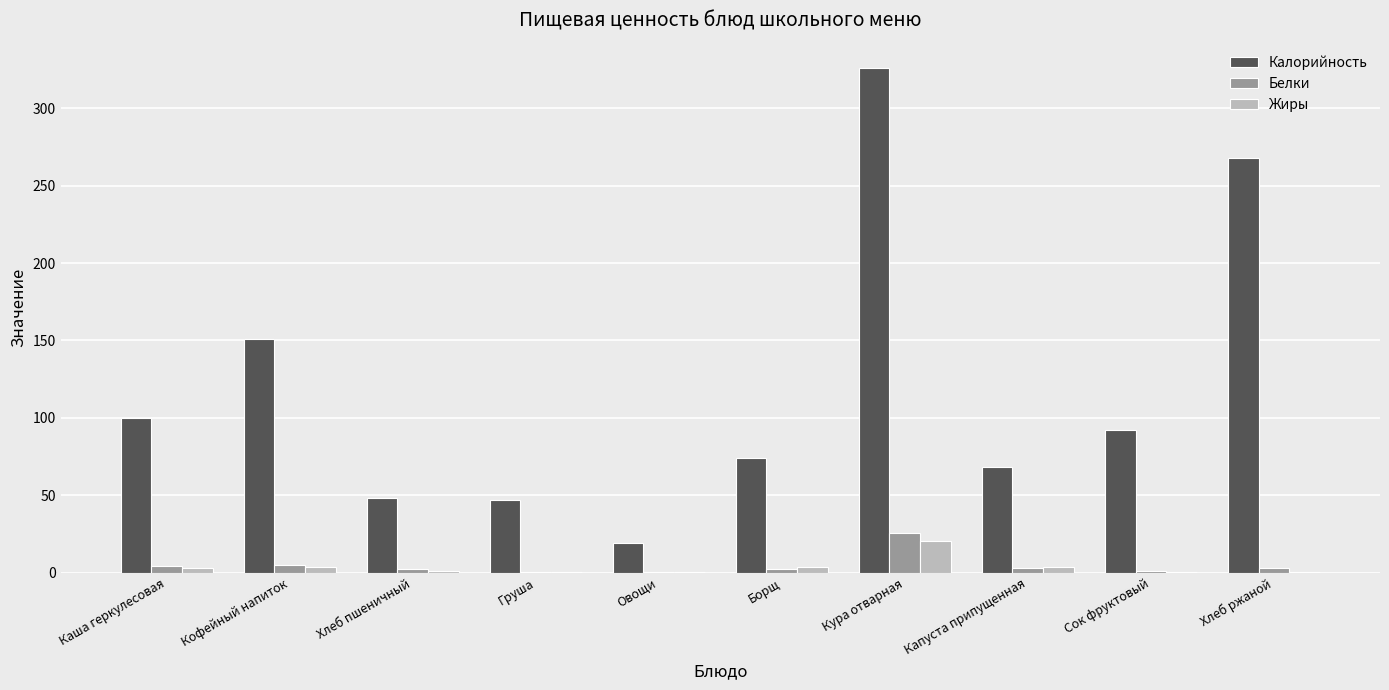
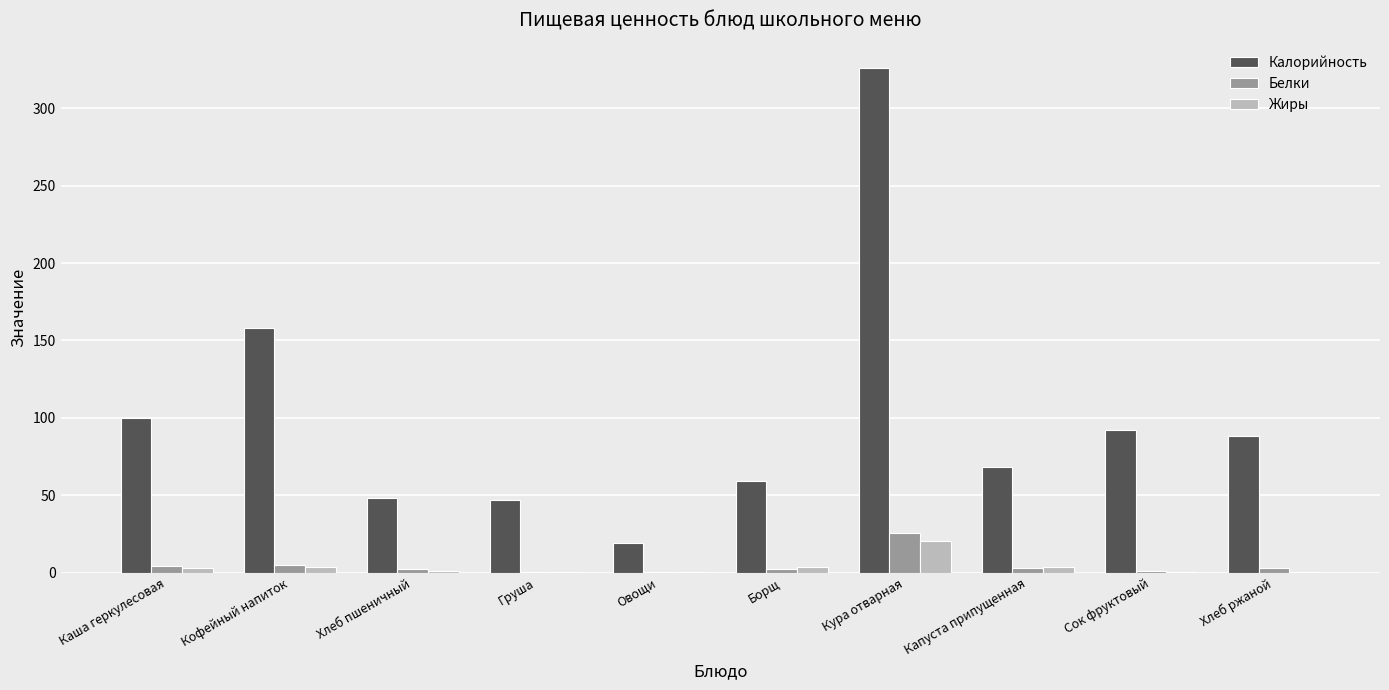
Калорийность, Кофейный напиток: 151 -> 158
Калорийность, Борщ: 74 -> 59
Калорийность, Хлеб ржаной: 268 -> 88
